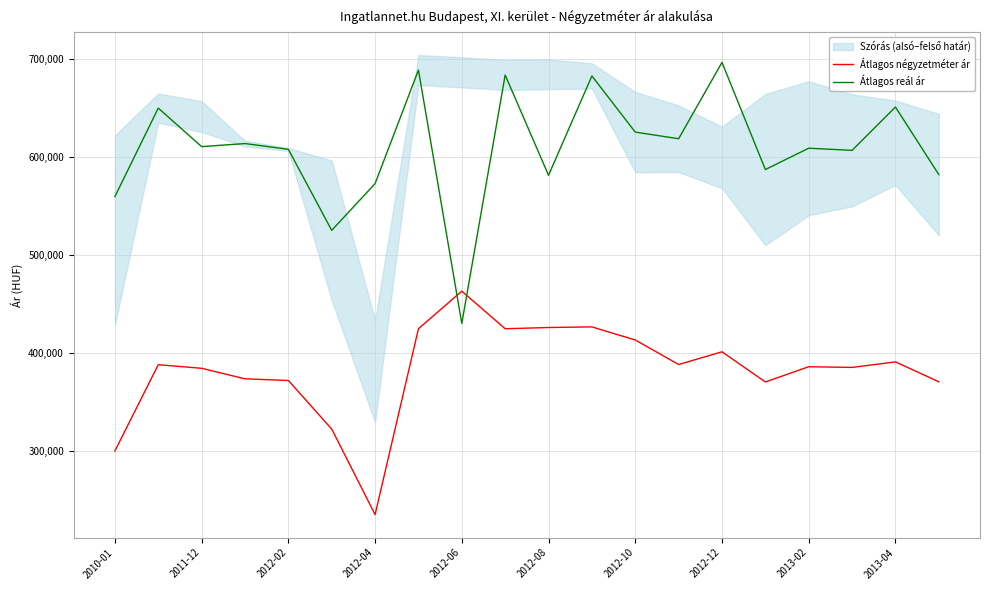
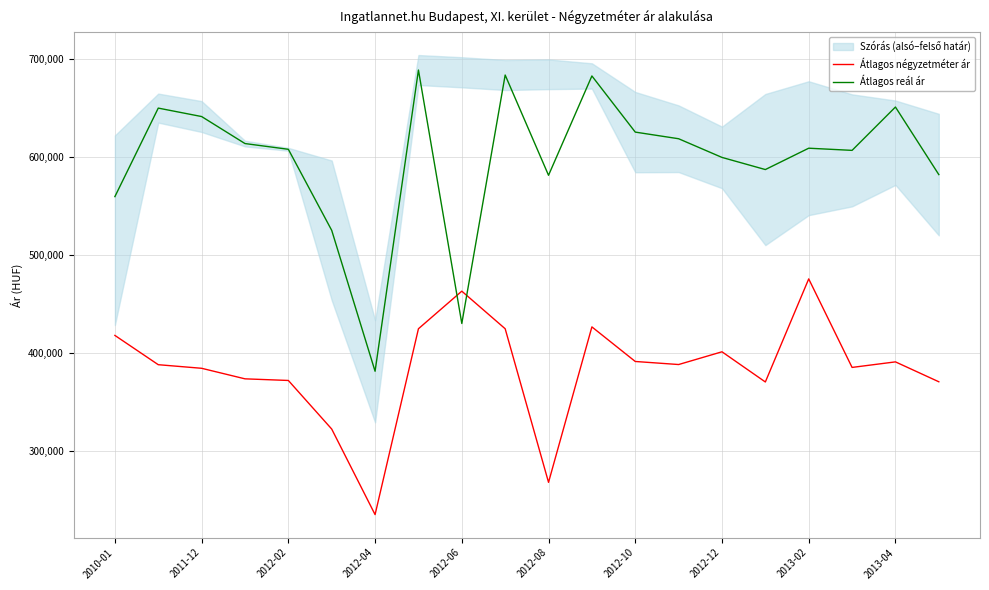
Átlagos négyzetméter ár, 2010-01: 300,000 -> 420,000
Átlagos reál ár, 2011-12: 610,000 -> 640,000
Átlagos reál ár, 2012-04: 570,000 -> 380,000
Átlagos négyzetméter ár, 2012-08: 430,000 -> 270,000
Átlagos négyzetméter ár, 2012-10: 410,000 -> 390,000
Átlagos reál ár, 2012-12: 700,000 -> 600,000
Átlagos négyzetméter ár, 2013-02: 390,000 -> 480,000
